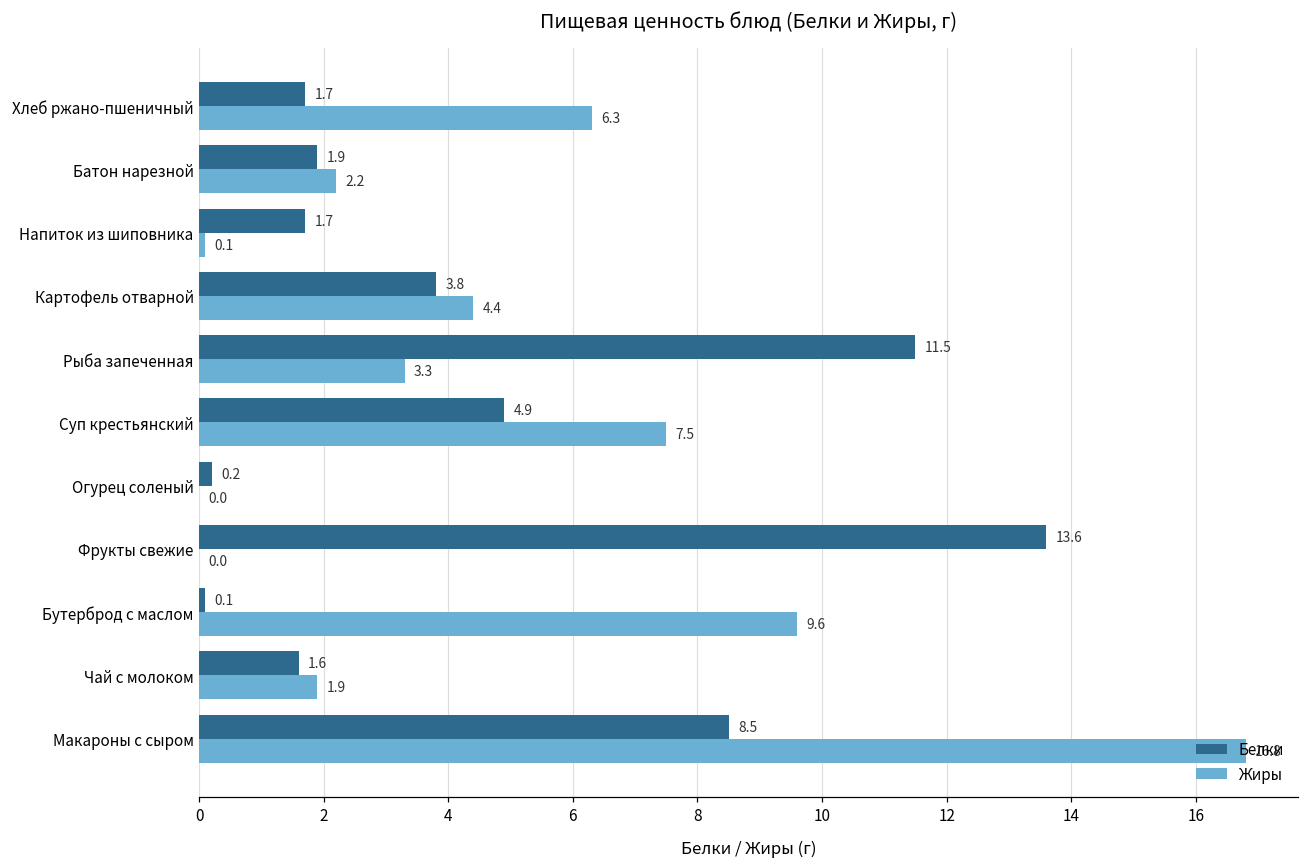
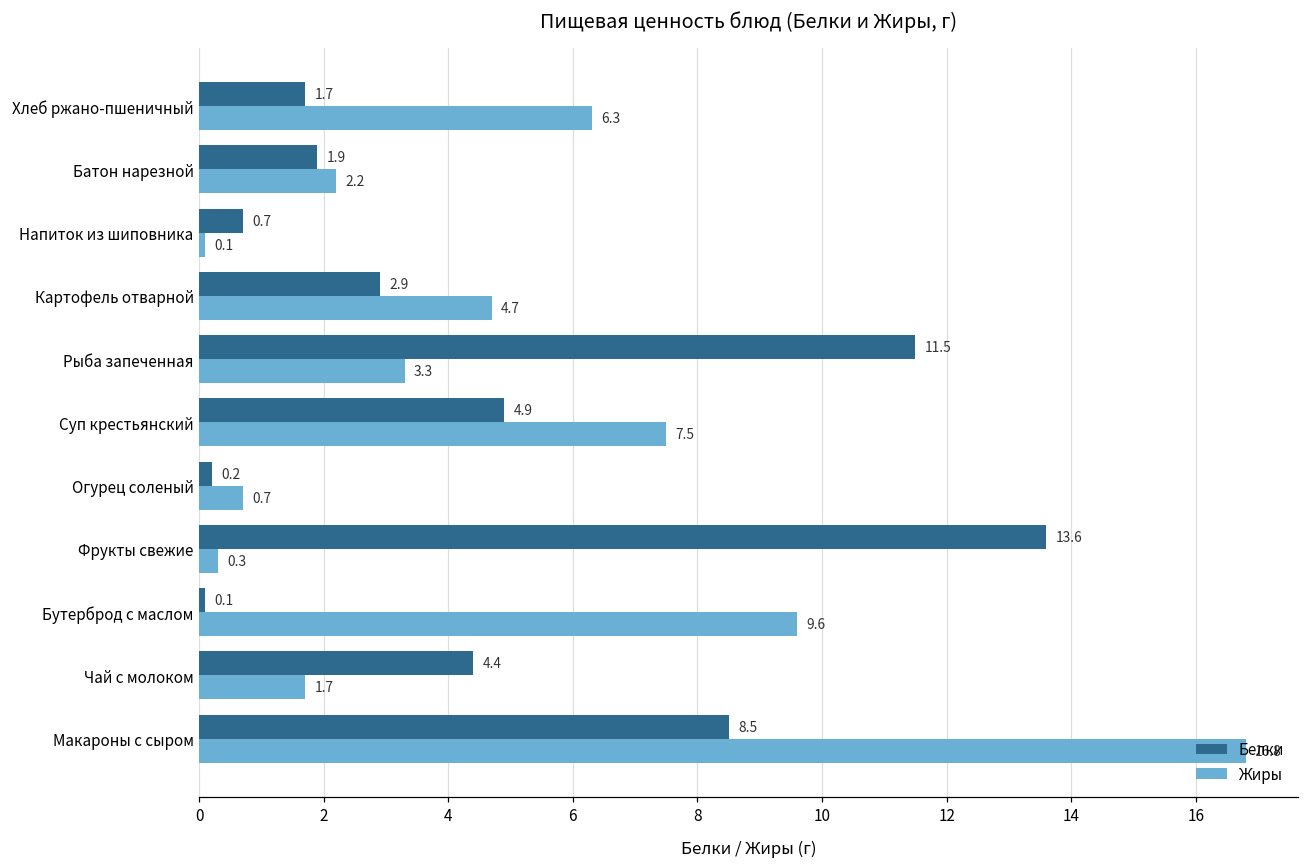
Белки, Напиток из шиповника: 1.7 -> 0.7
Белки, Картофель отварной: 3.8 -> 2.9
Жиры, Картофель отварной: 4.4 -> 4.7
Жиры, Огурец соленый: 0.0 -> 0.7
Жиры, Фрукты свежие: 0.0 -> 0.3
Белки, Чай с молоком: 1.6 -> 4.4
Жиры, Чай с молоком: 1.9 -> 1.7
